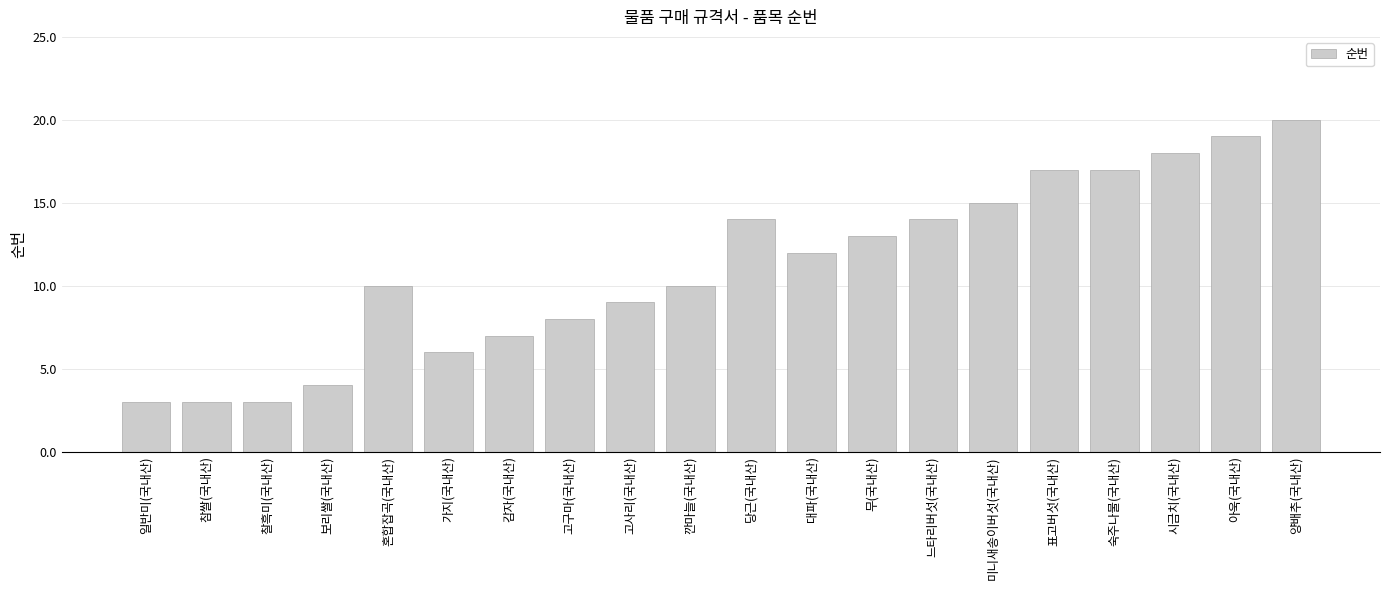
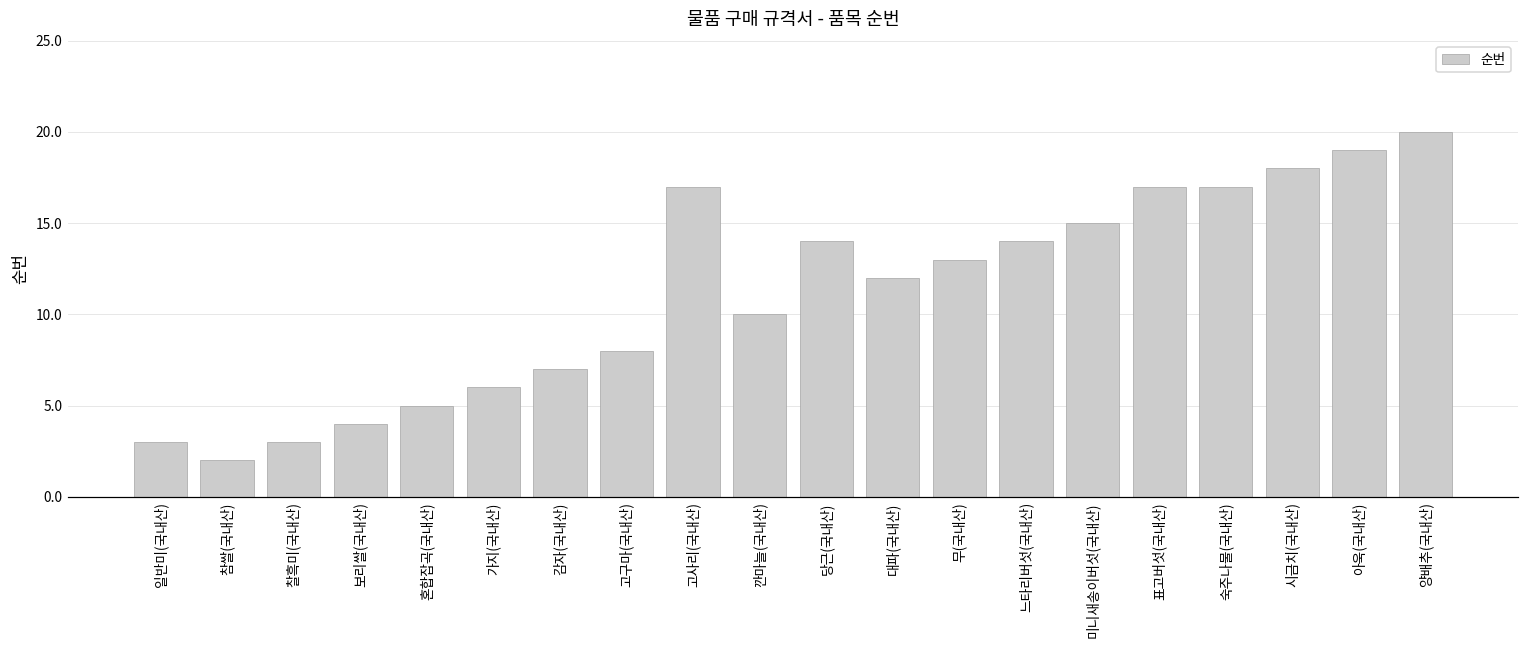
참쌀(국내산): 3 -> 2
혼합잡곡(국내산): 10 -> 5
고사리(국내산): 9 -> 17
